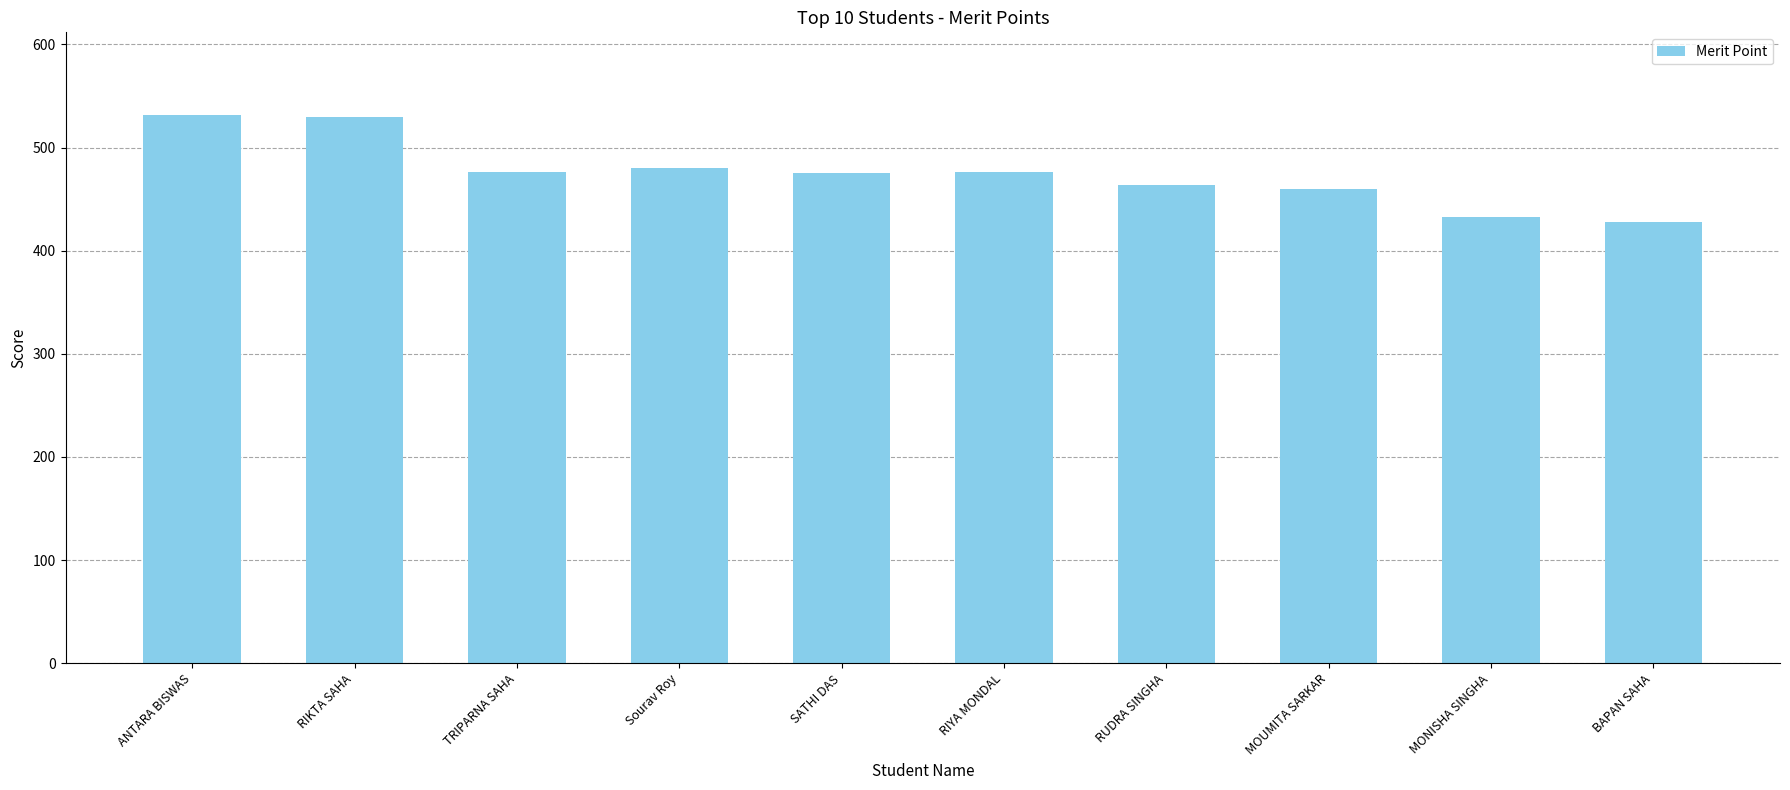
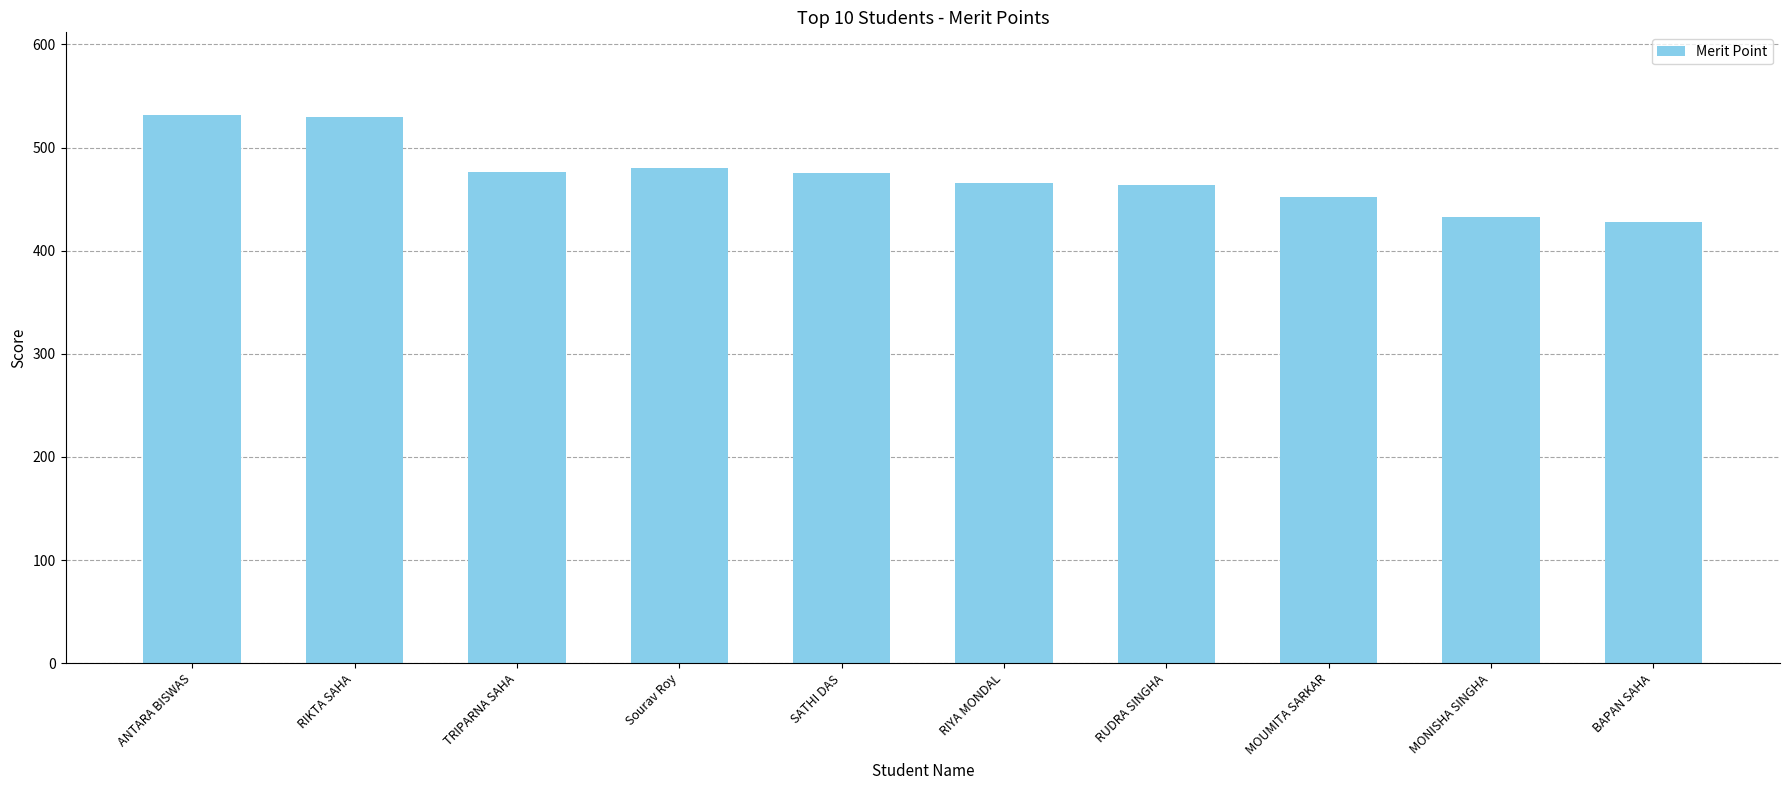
RIYA MONDAL: 476 -> 466
MOUMITA SARKAR: 460 -> 452
